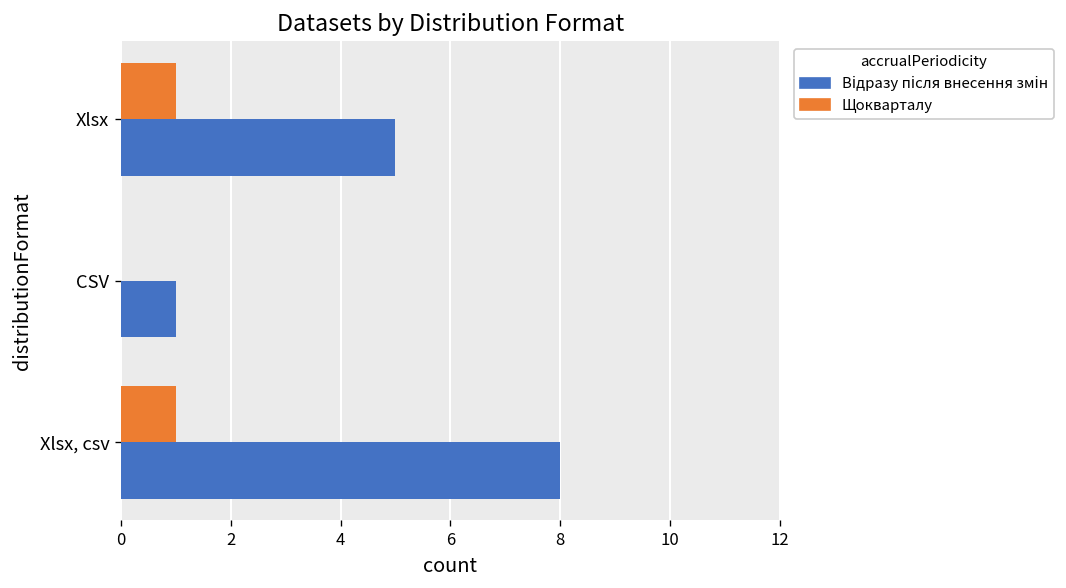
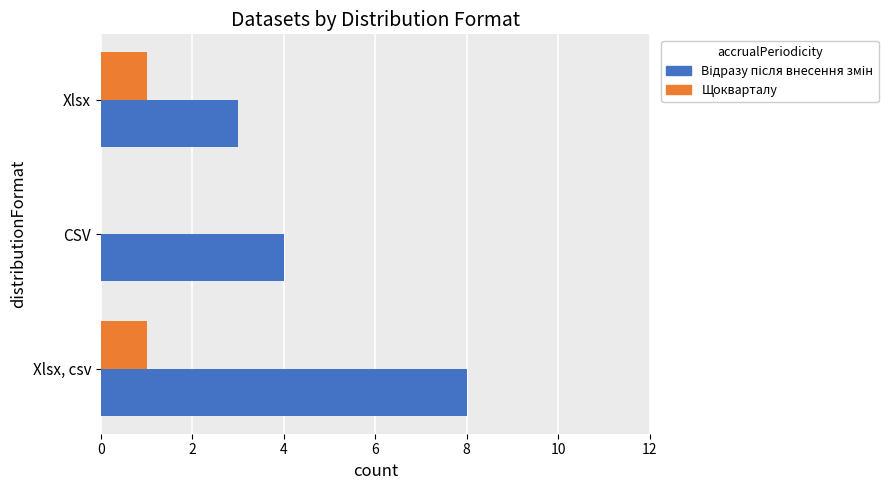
Відразу після внесення змін, Xlsx: 5 -> 3
Відразу після внесення змін, CSV: 1 -> 4
